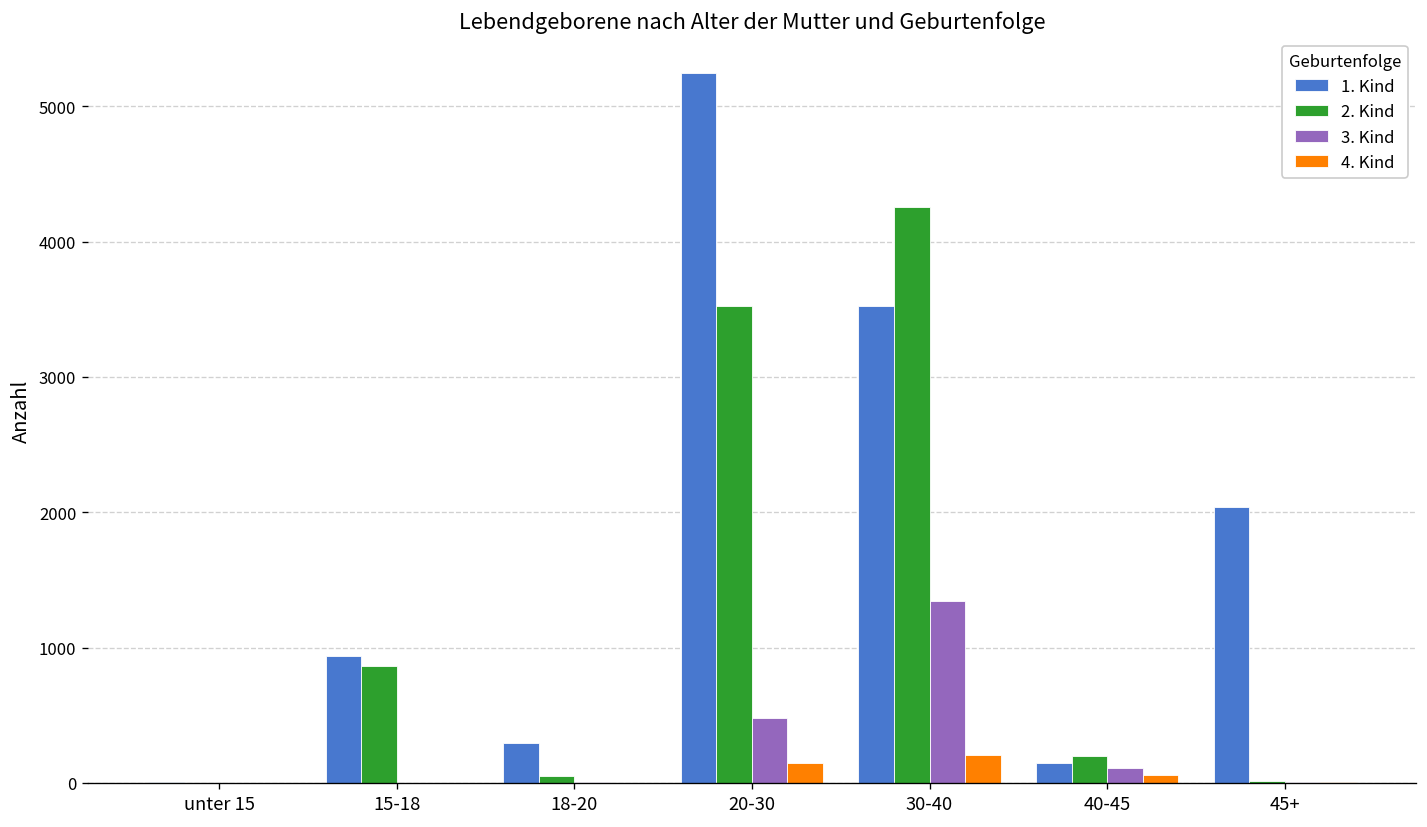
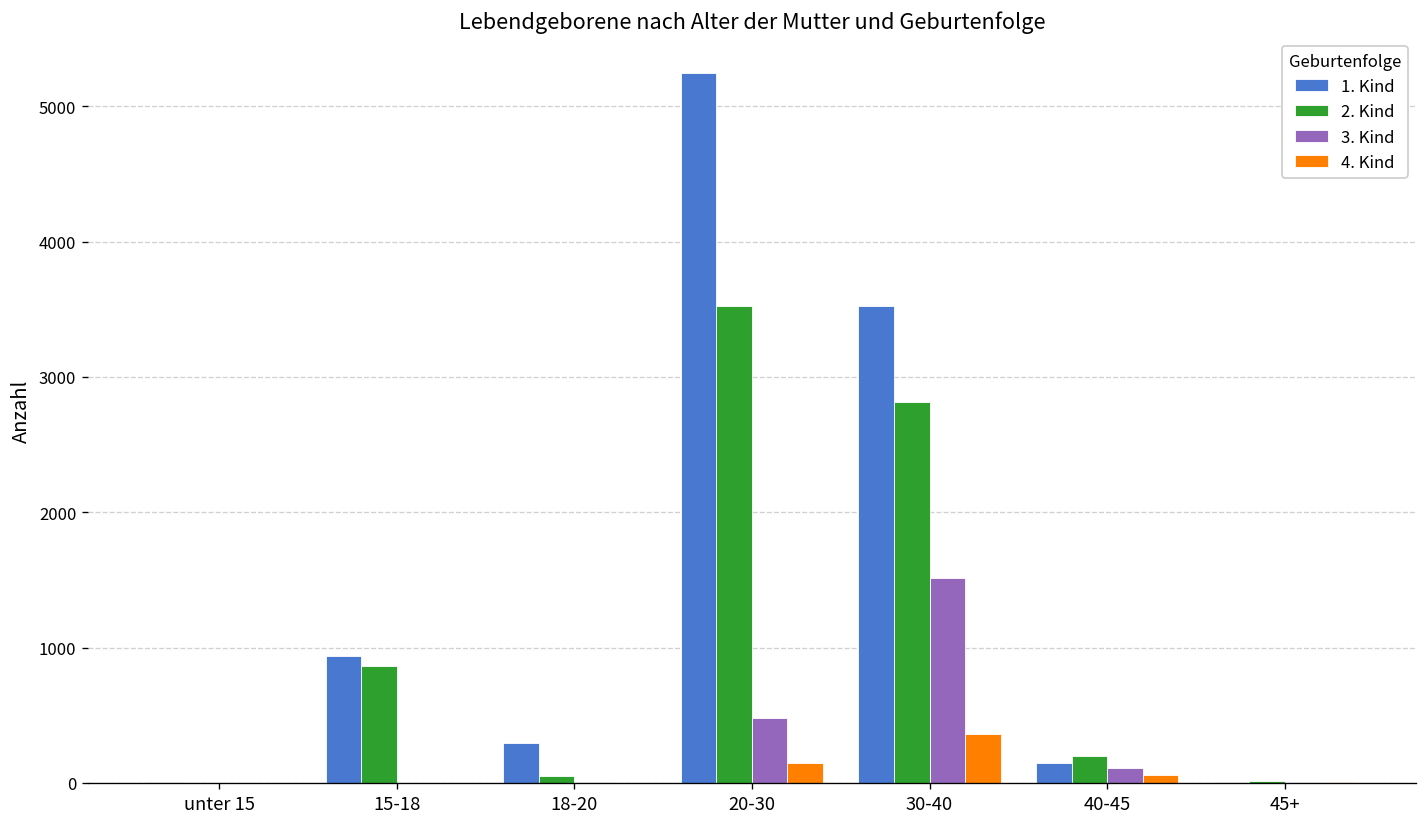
2. Kind, 30-40: 4260 -> 2810
3. Kind, 30-40: 1340 -> 1520
4. Kind, 30-40: 210 -> 370
1. Kind, 45+: 2040 -> 10
